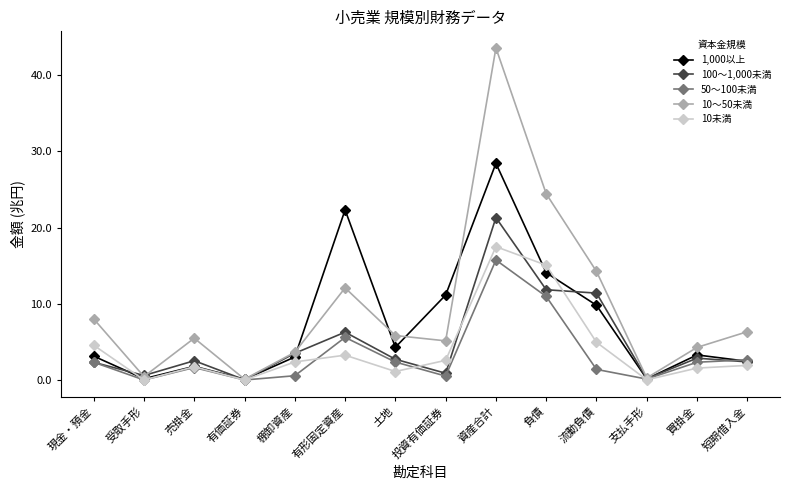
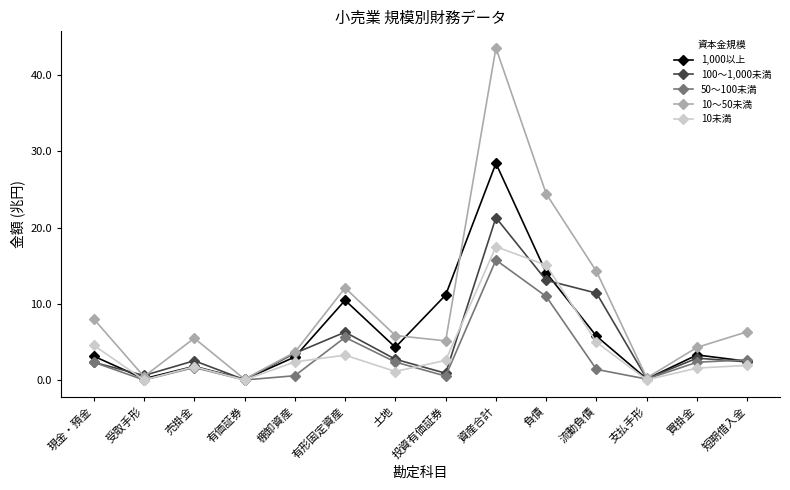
1,000以上, 有形固定資産: 22 -> 10
100～1,000未満, 負債: 12 -> 13
1,000以上, 流動負債: 10 -> 6
